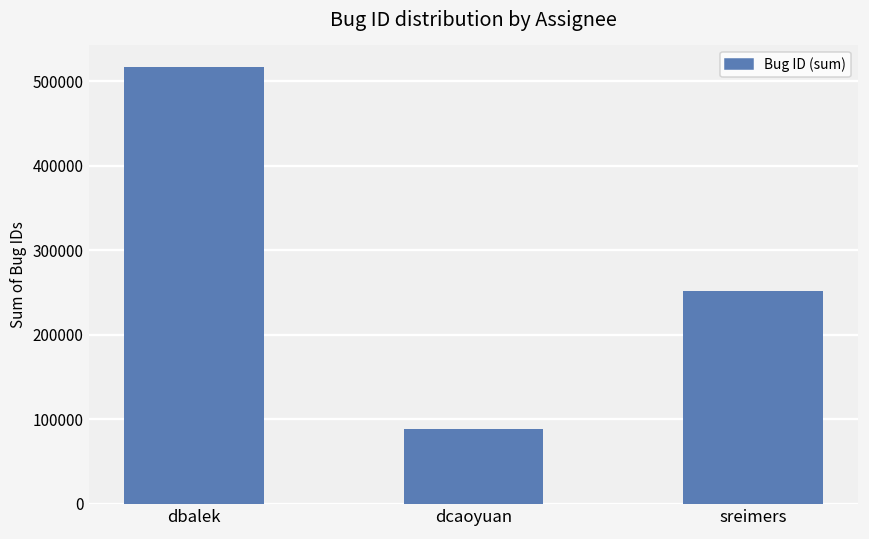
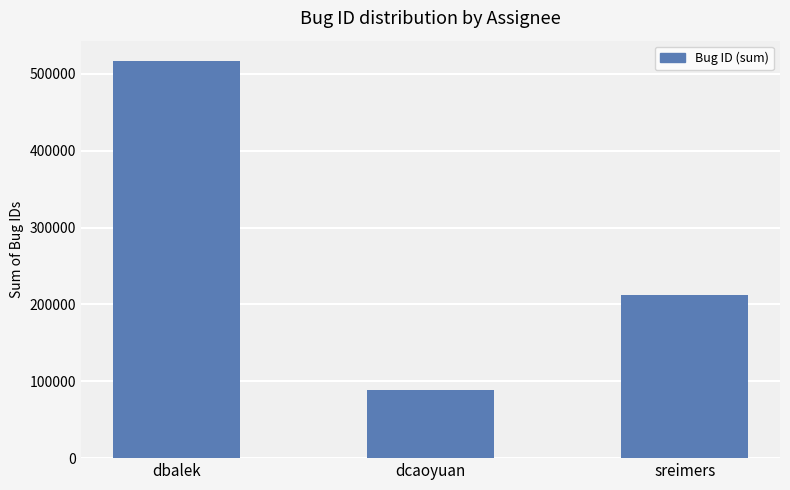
sreimers: 250000 -> 210000
